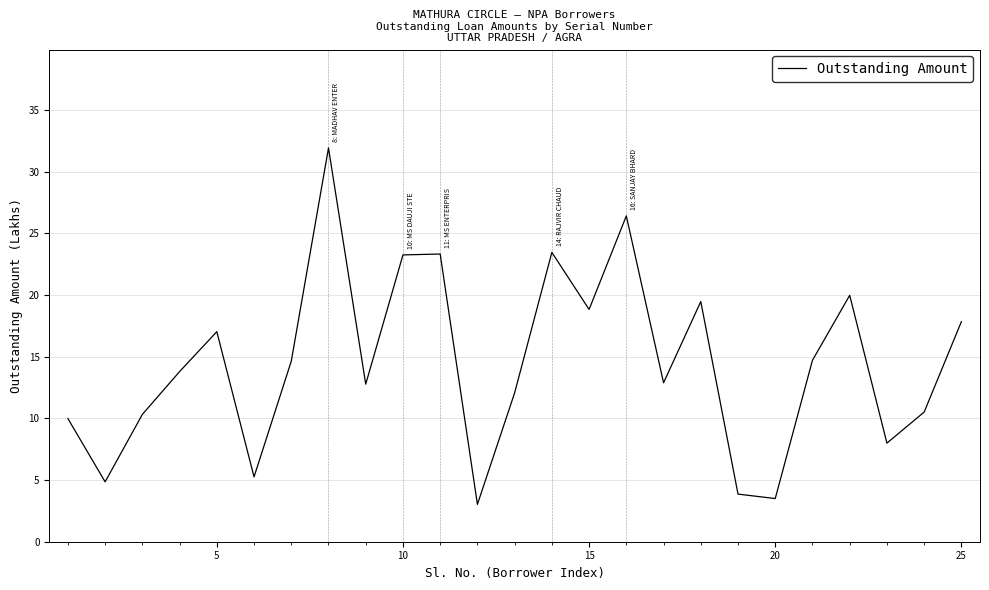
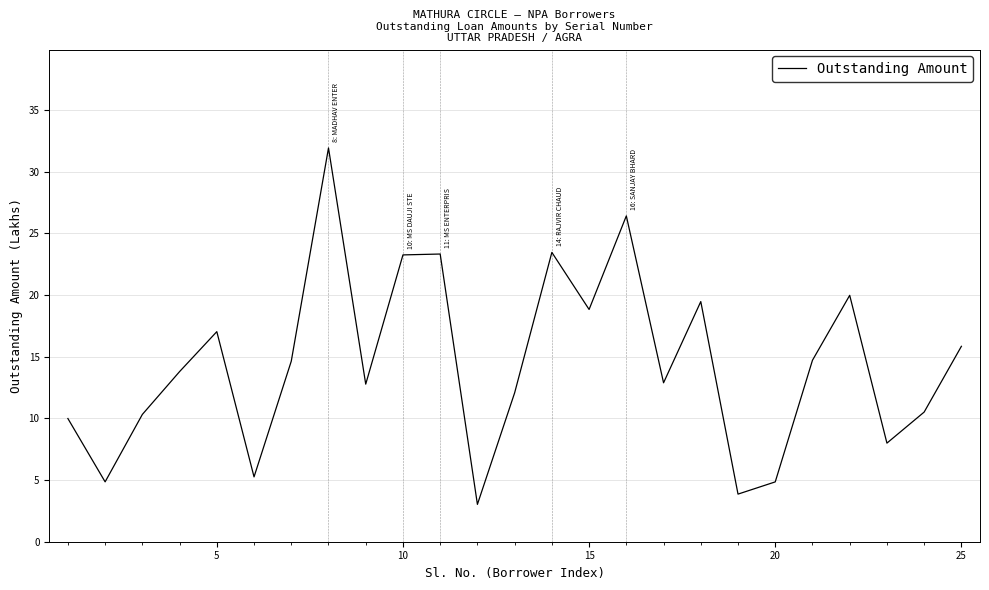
20: 3.5 -> 4.9
25: 17.8 -> 15.8
